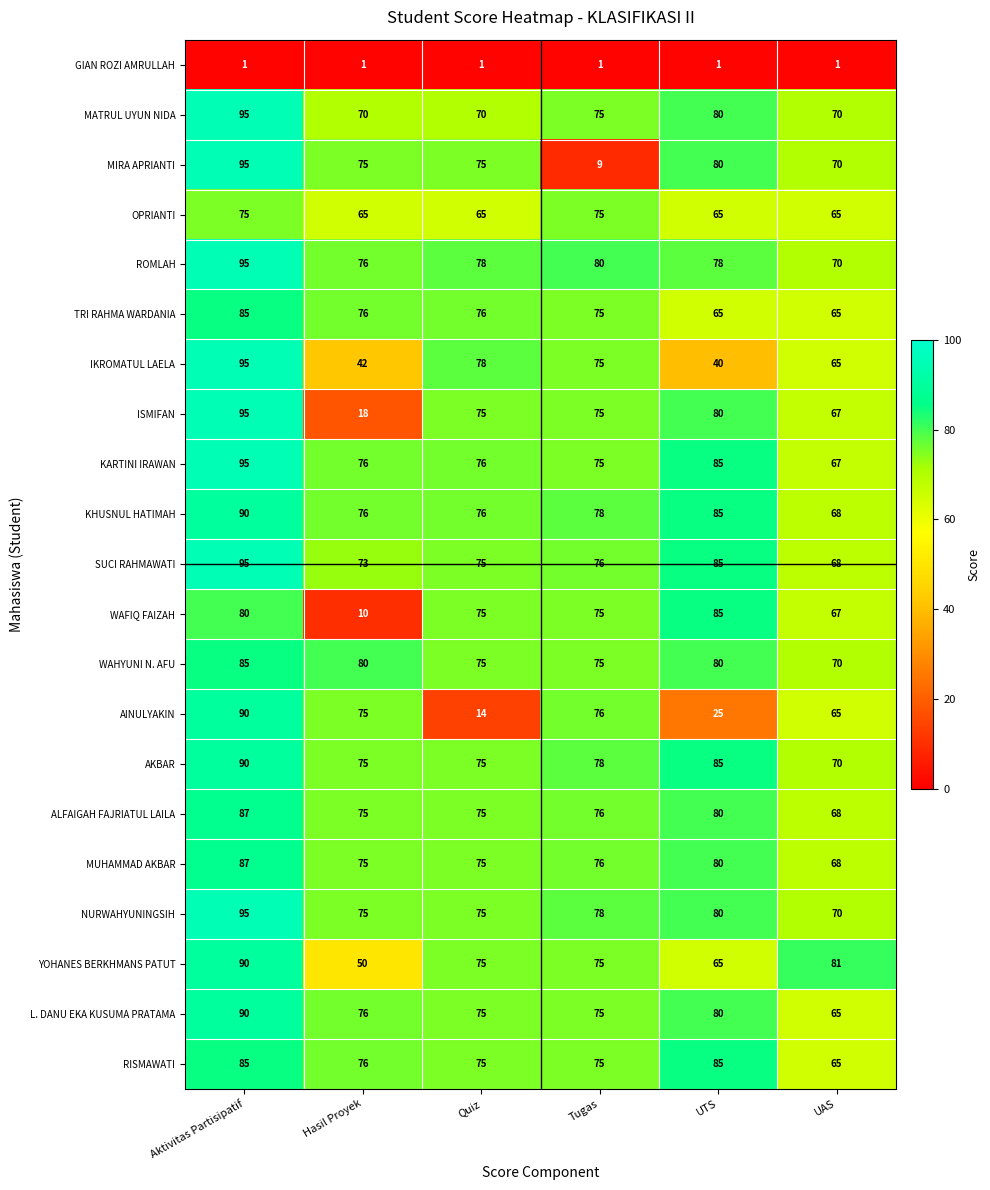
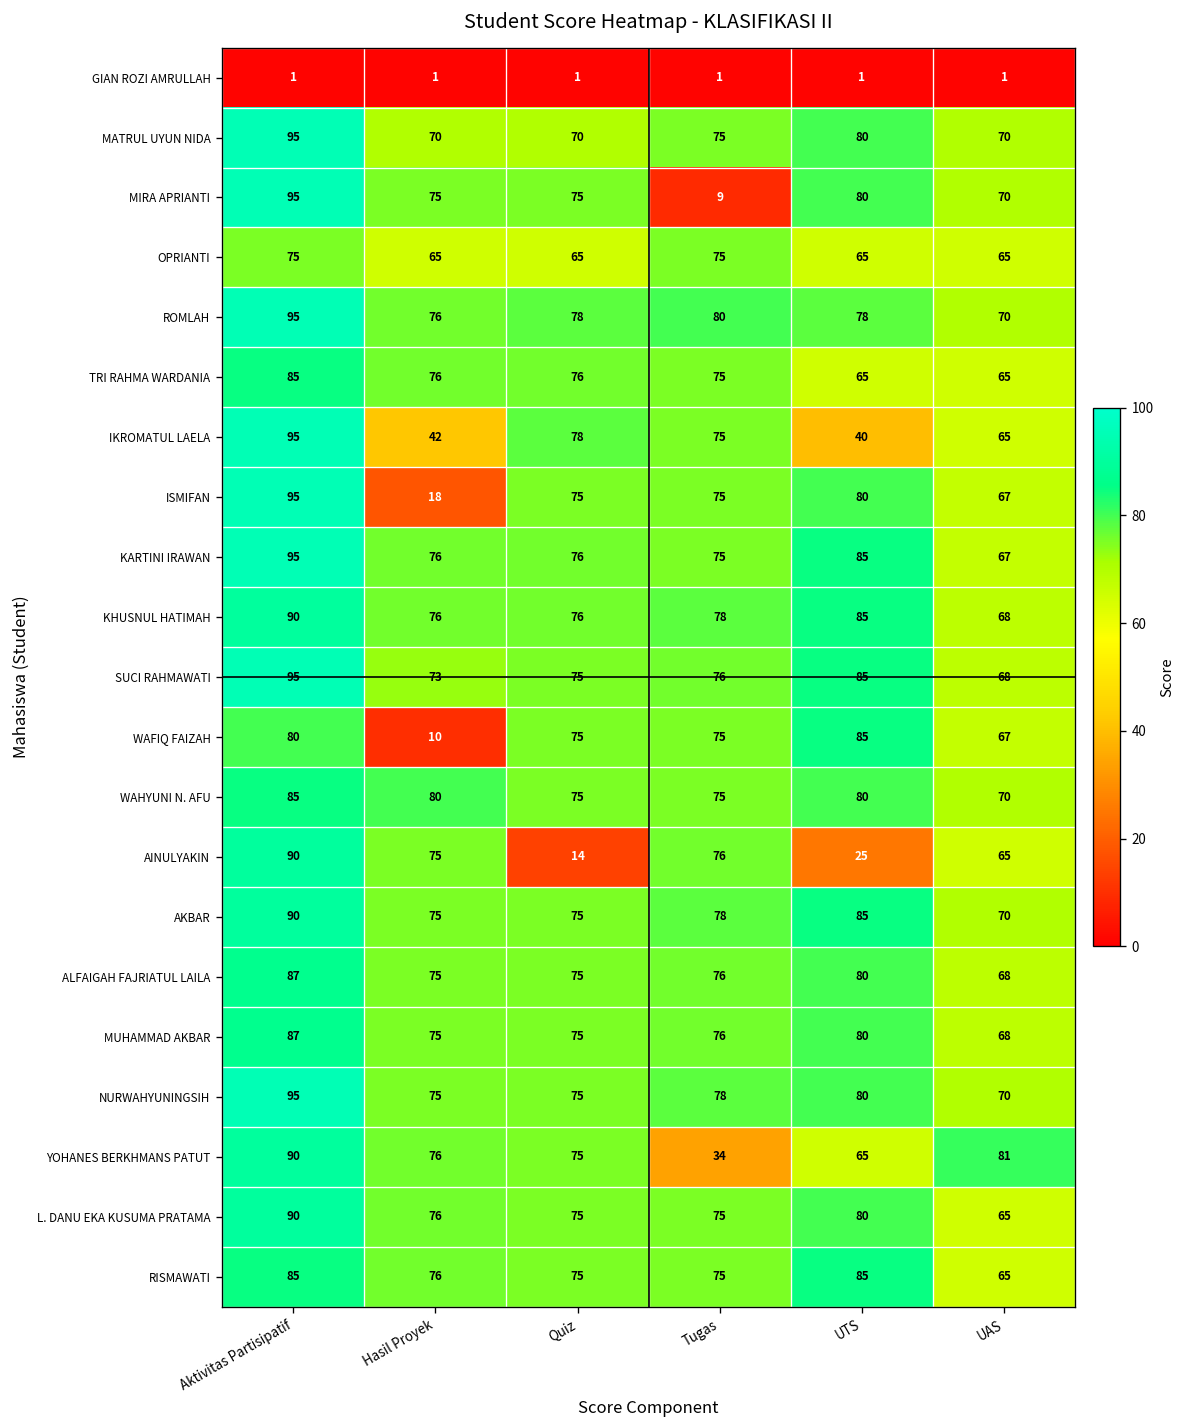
YOHANES BERKHMANS PATUT, Hasil Proyek: 50 -> 76
YOHANES BERKHMANS PATUT, Tugas: 75 -> 34
